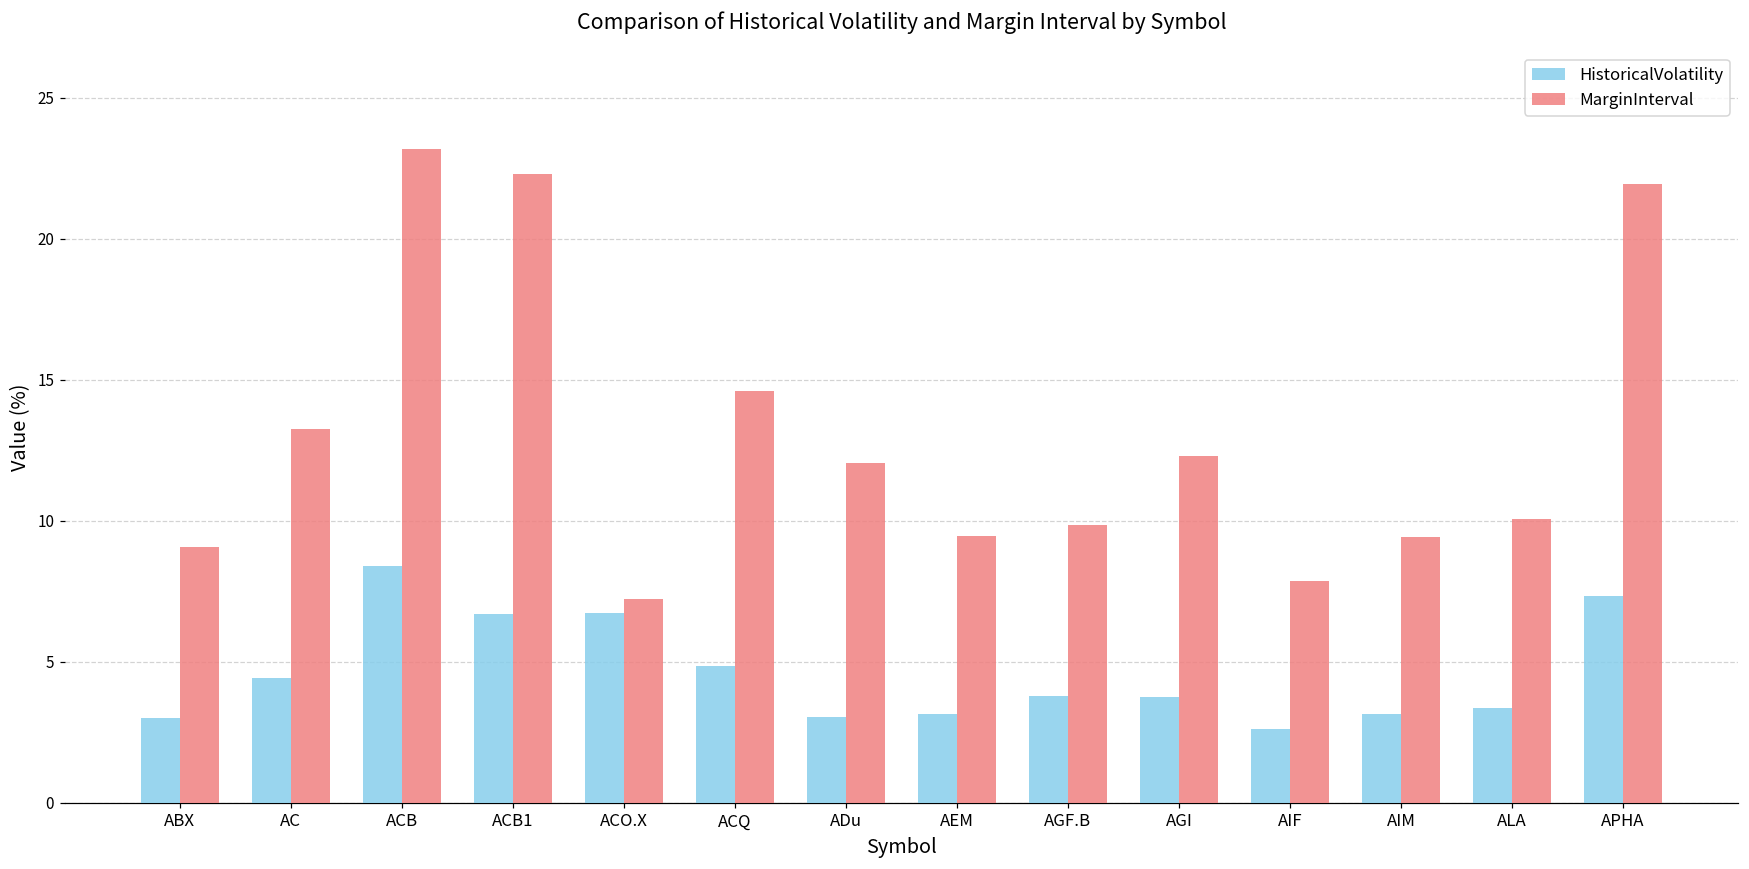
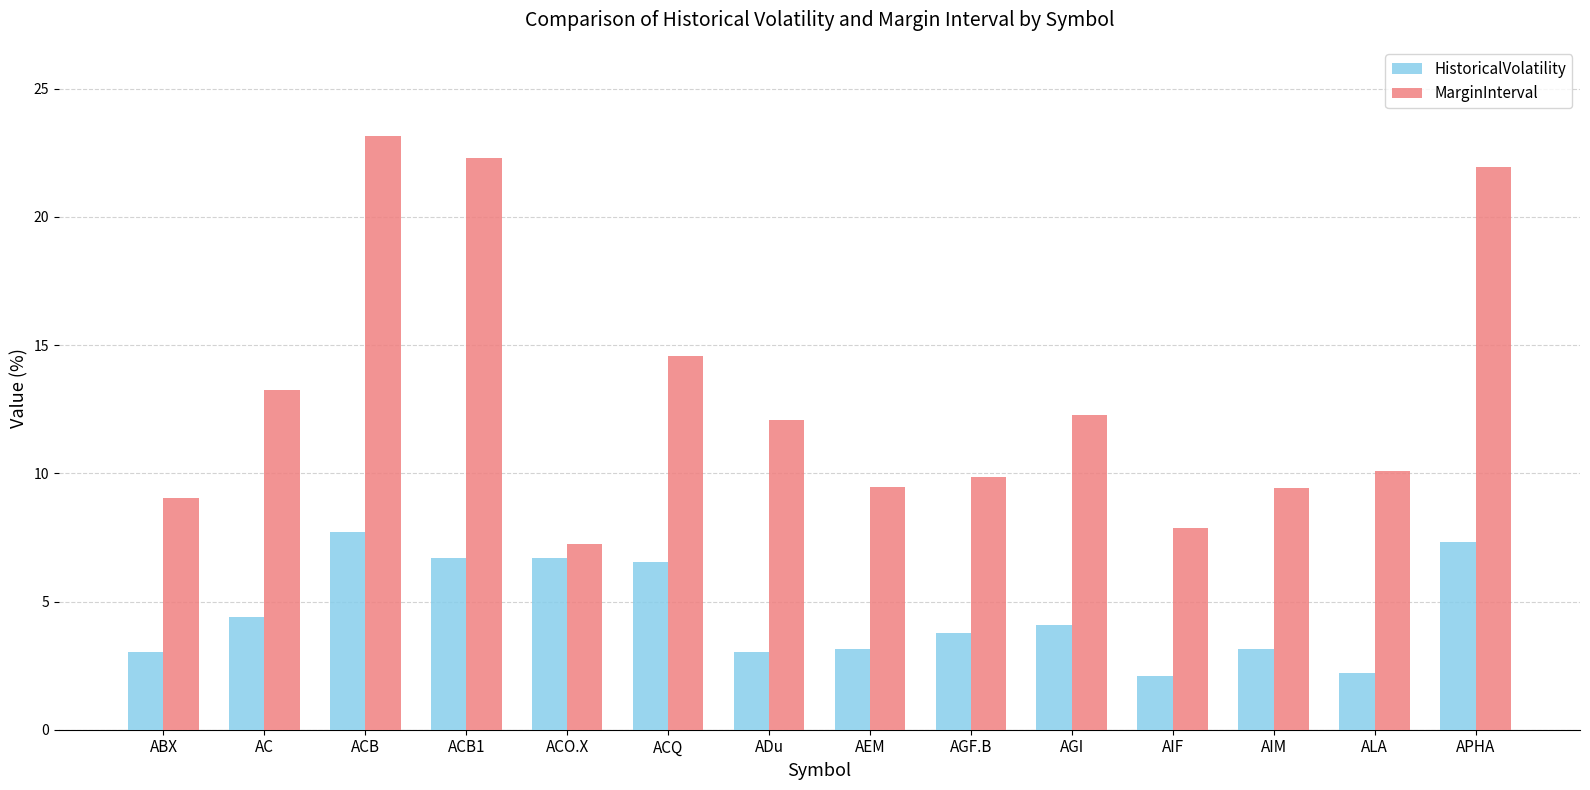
HistoricalVolatility, ACB: 8.4 -> 7.7
HistoricalVolatility, ACQ: 4.9 -> 6.5
HistoricalVolatility, AGI: 3.8 -> 4.1
HistoricalVolatility, AIF: 2.6 -> 2.1
HistoricalVolatility, ALA: 3.4 -> 2.2
